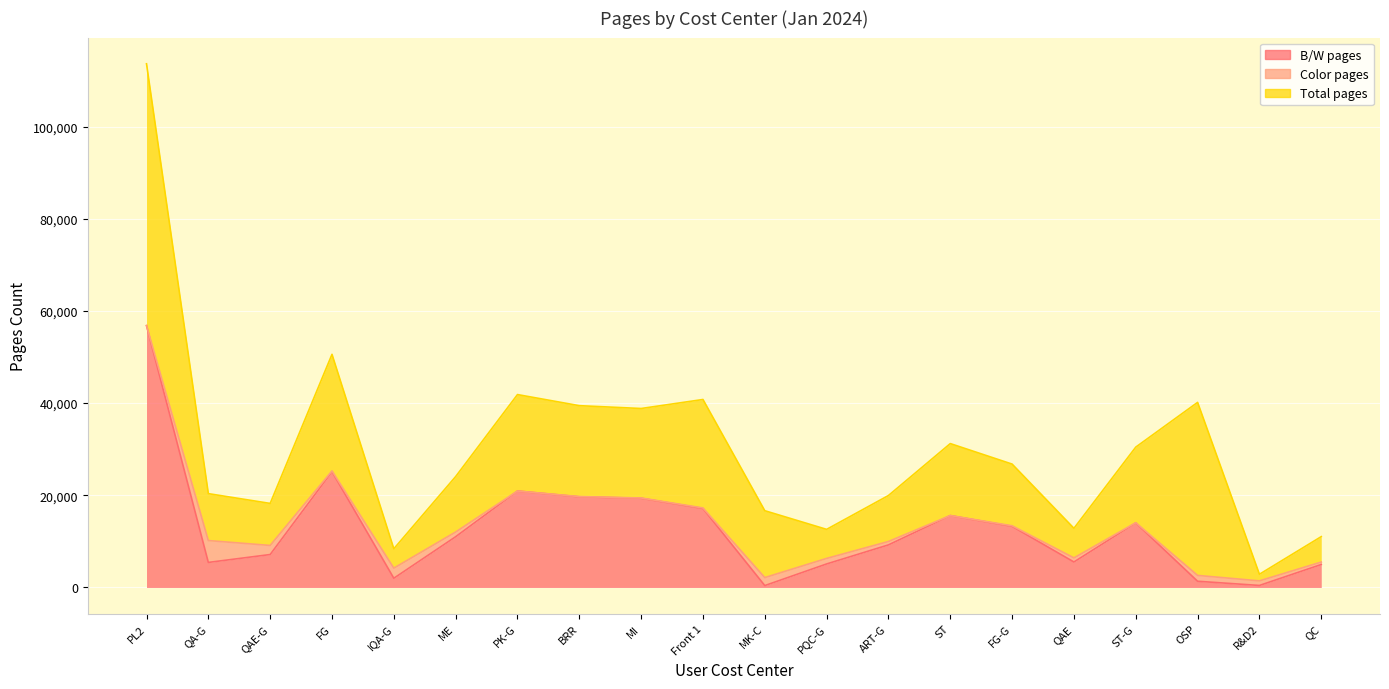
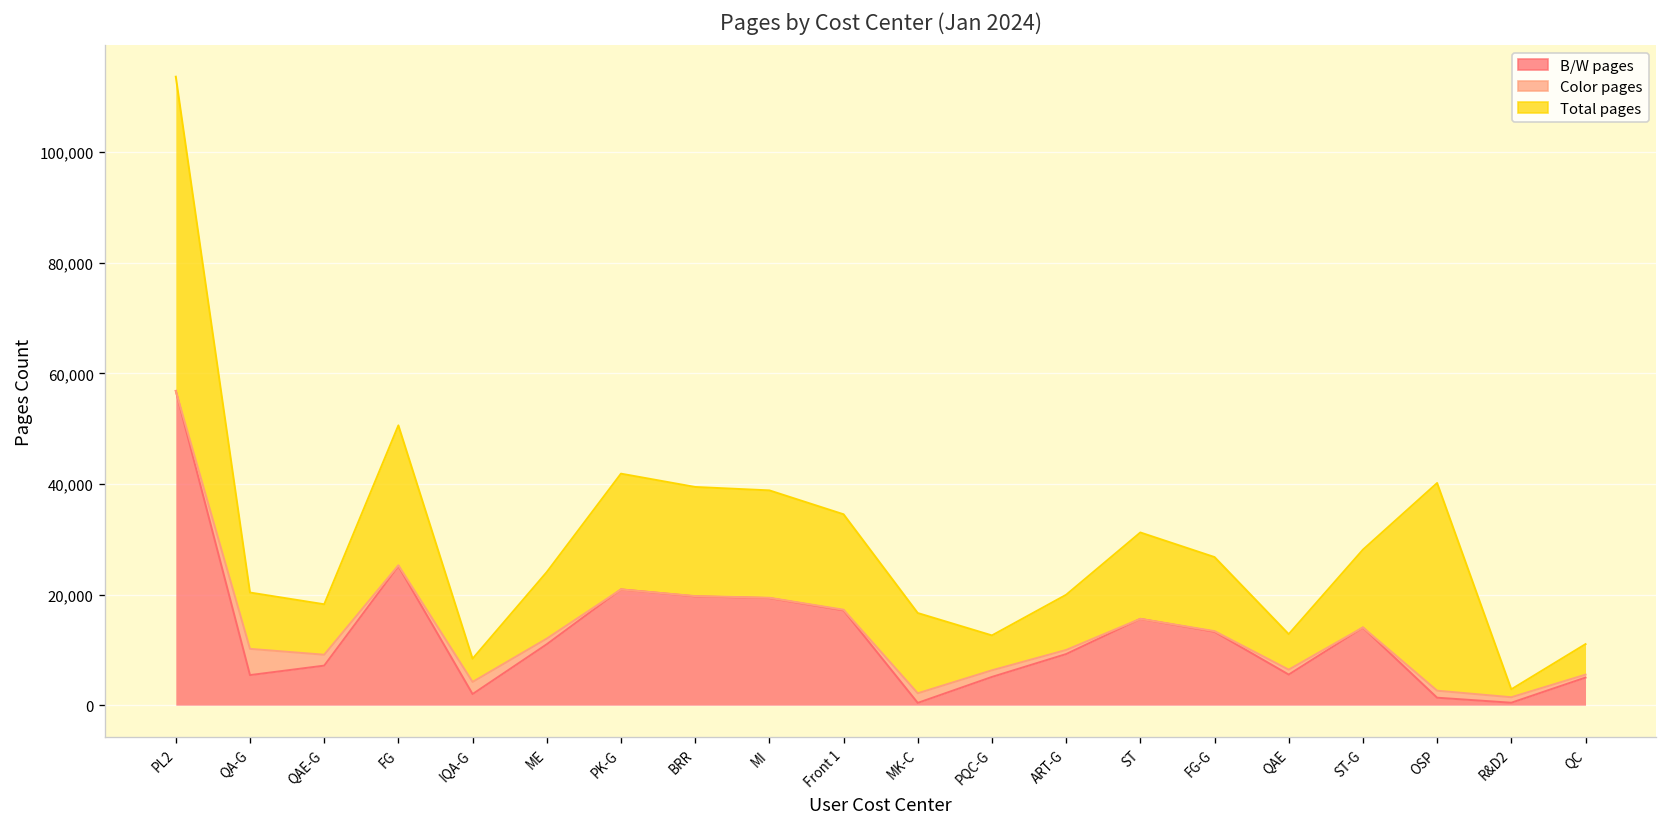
Total pages, Front 1: 24,000 -> 17,000
Total pages, ST-G: 16,000 -> 14,000
